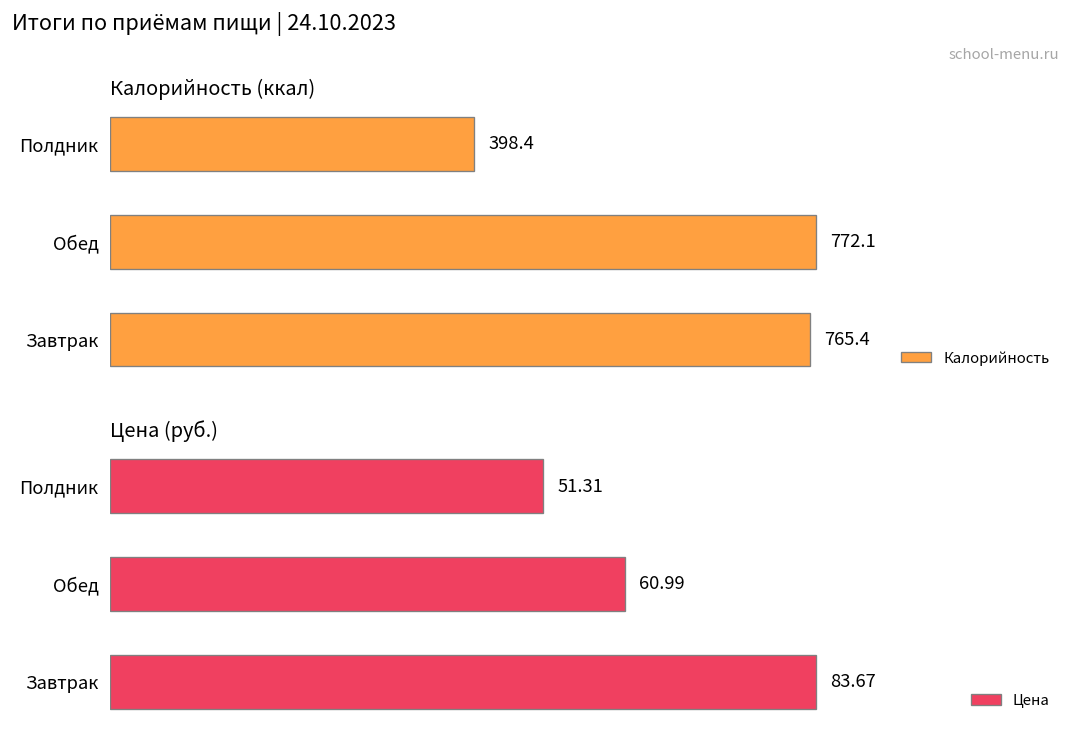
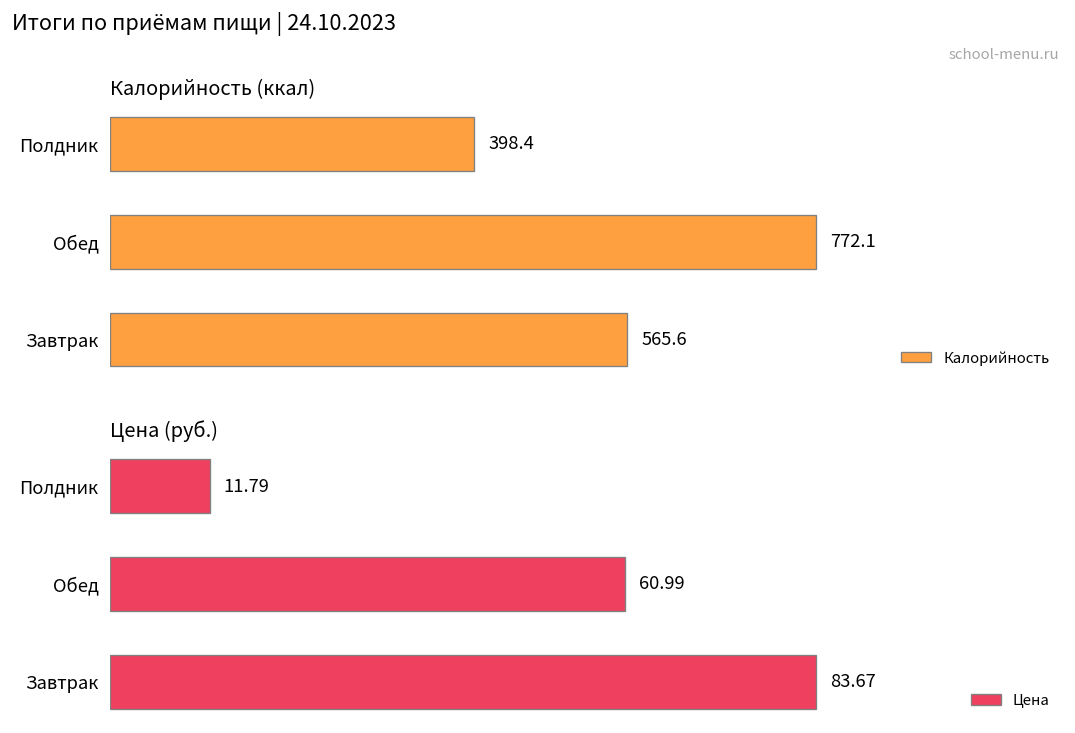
Калорийность (ккал), Завтрак: 765.4 -> 565.6
Цена (руб.), Полдник: 51.31 -> 11.79
